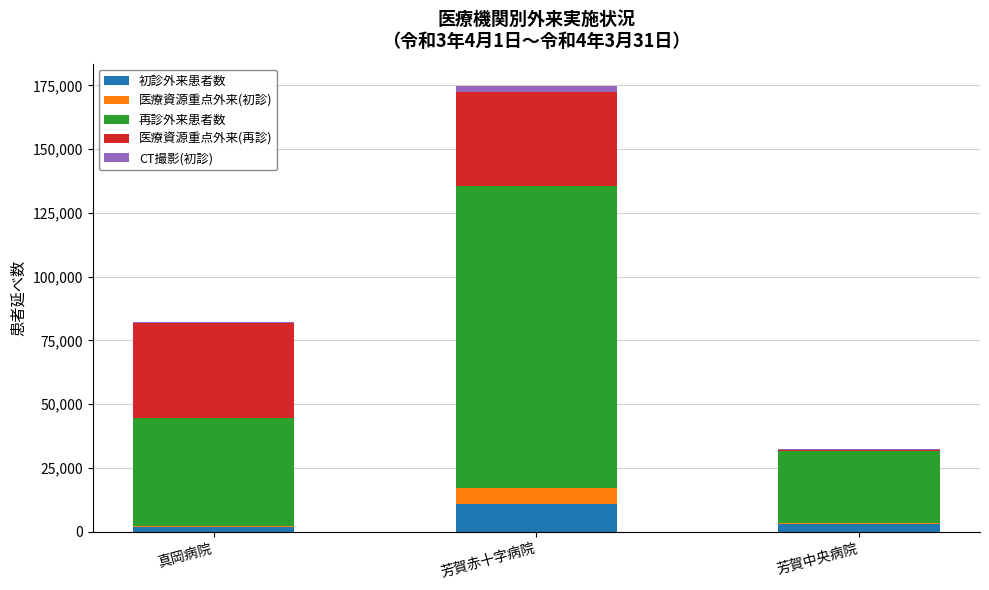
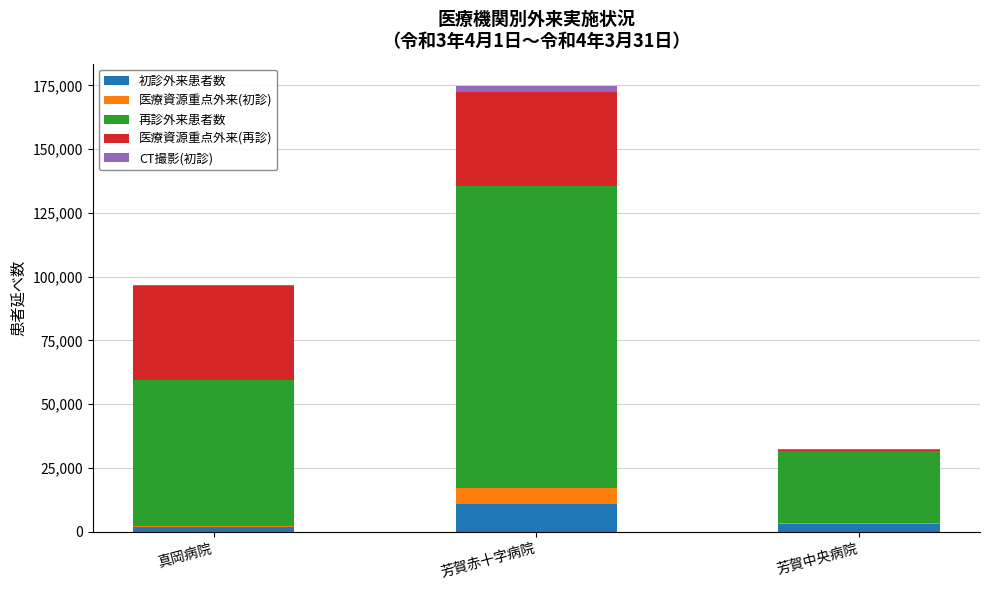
再診外来患者数, 真岡病院: 42,000 -> 57,000
